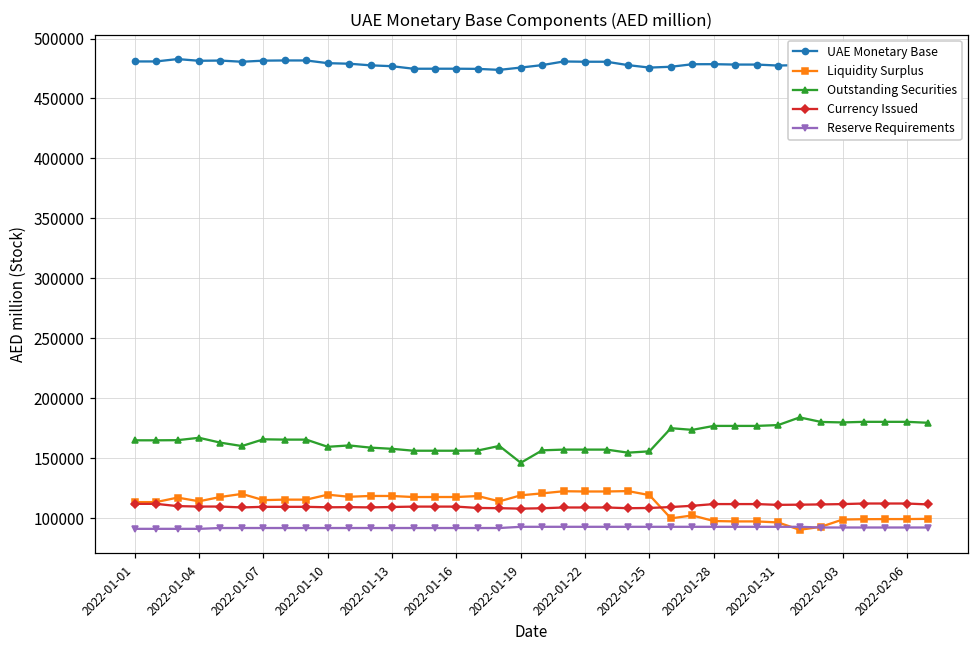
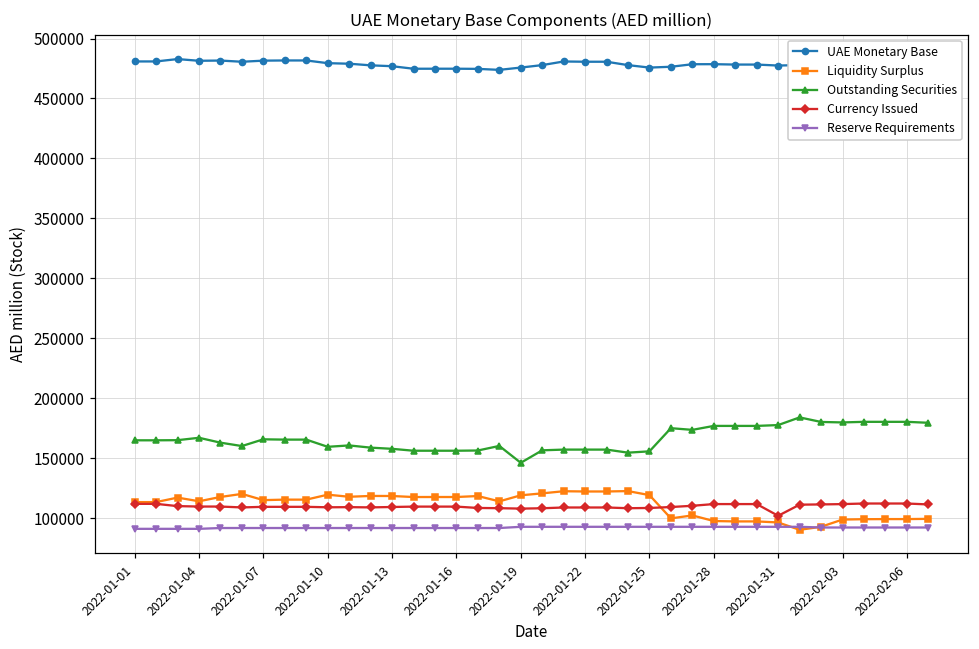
Currency Issued, 2022-01-31: 111000 -> 102000
